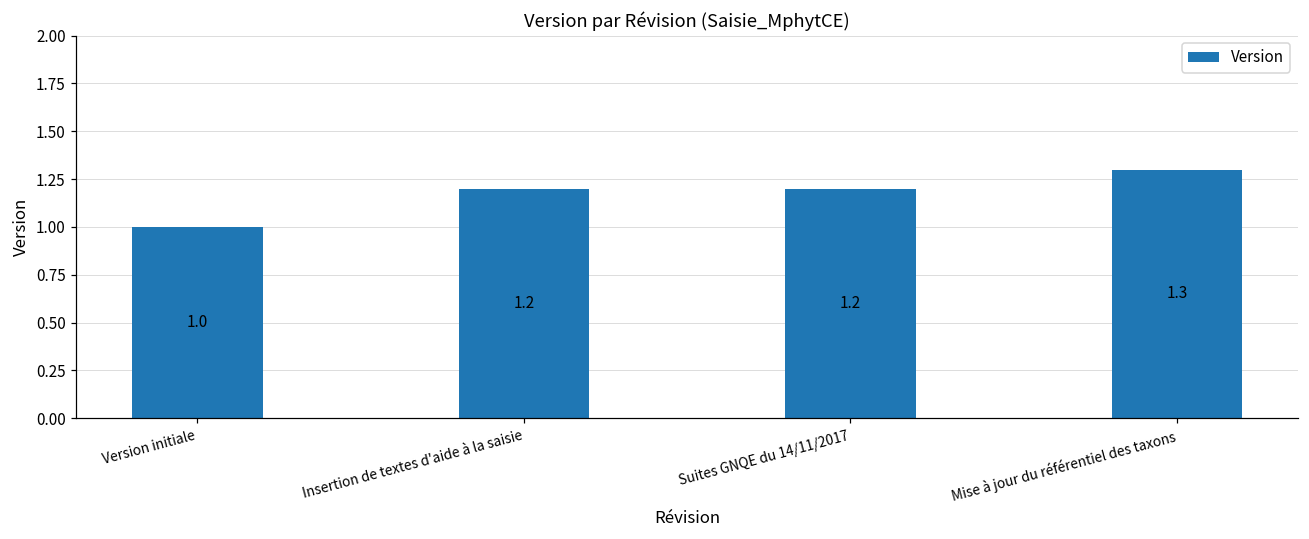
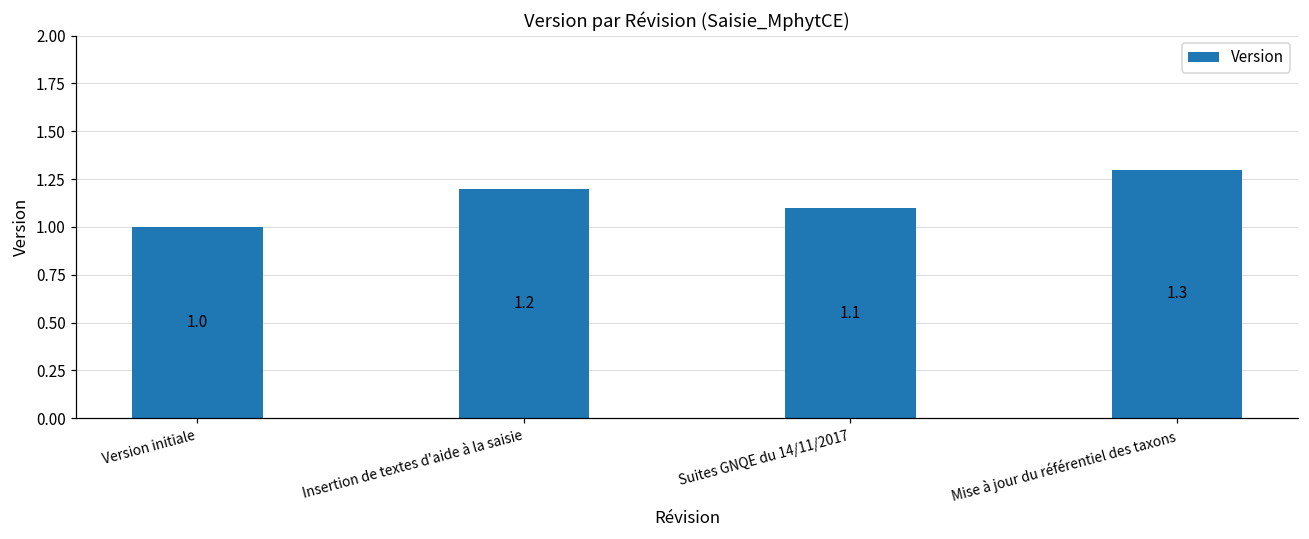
Suites GNQE du 14/11/2017: 1.2 -> 1.1
